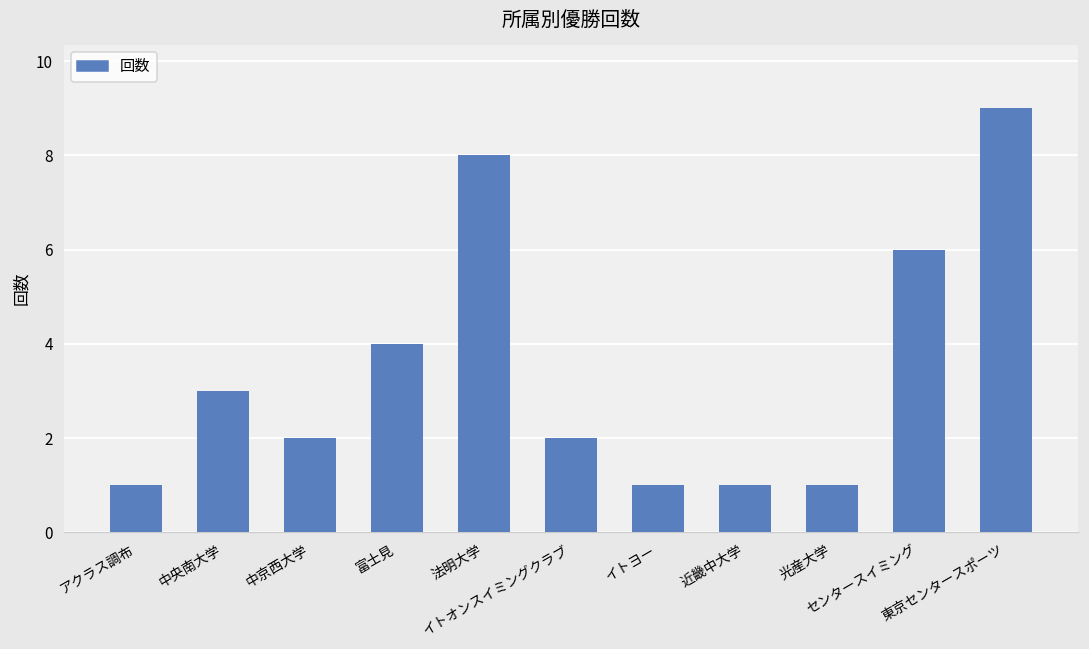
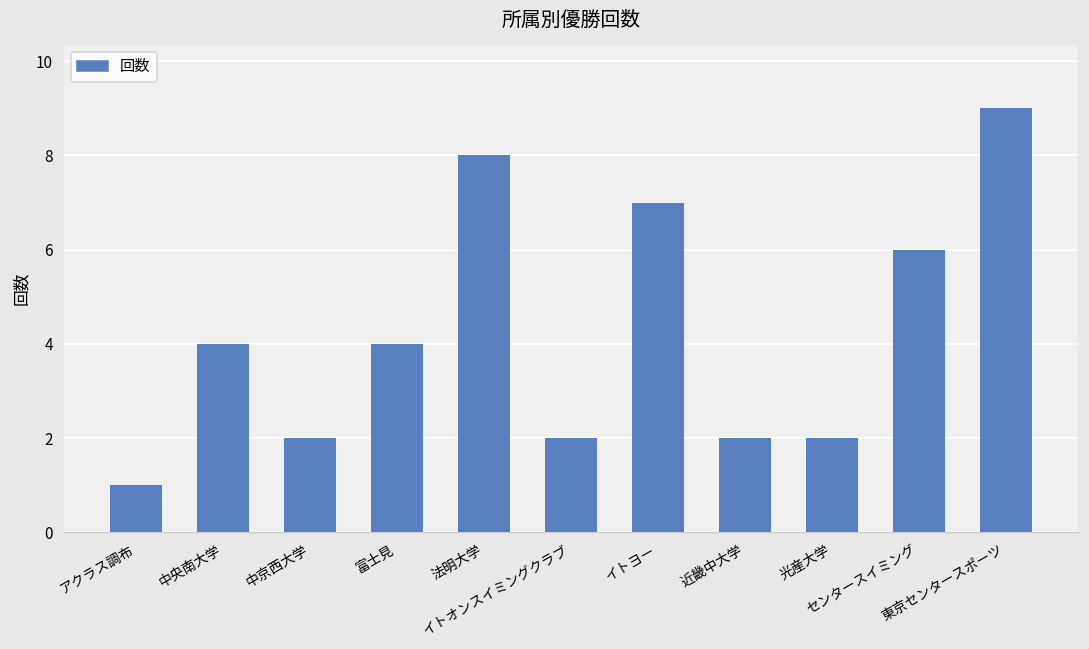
中央南大学: 3 -> 4
イトヨー: 1 -> 7
近畿中大学: 1 -> 2
光産大学: 1 -> 2
